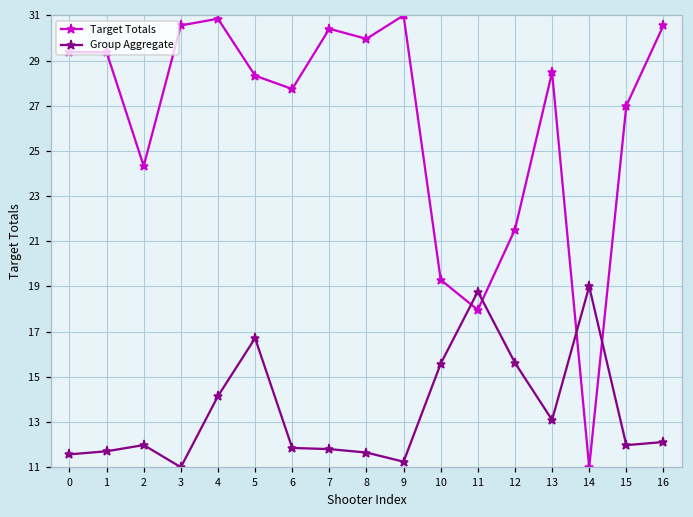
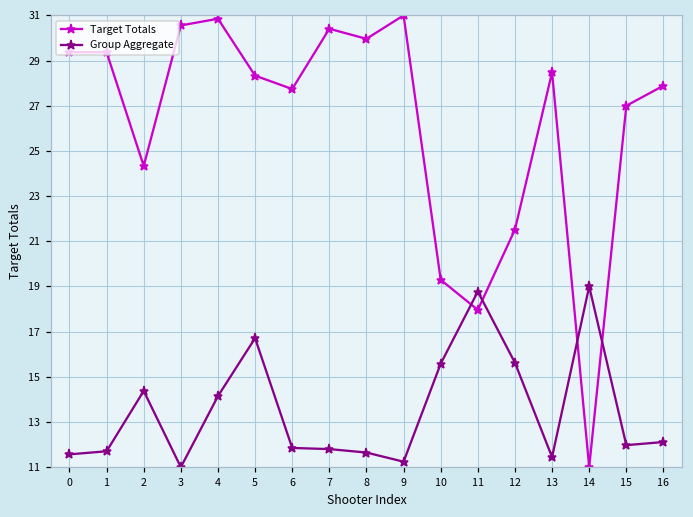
Group Aggregate, 2: 12.0 -> 14.4
Group Aggregate, 13: 13.1 -> 11.4
Target Totals, 16: 30.6 -> 27.9
